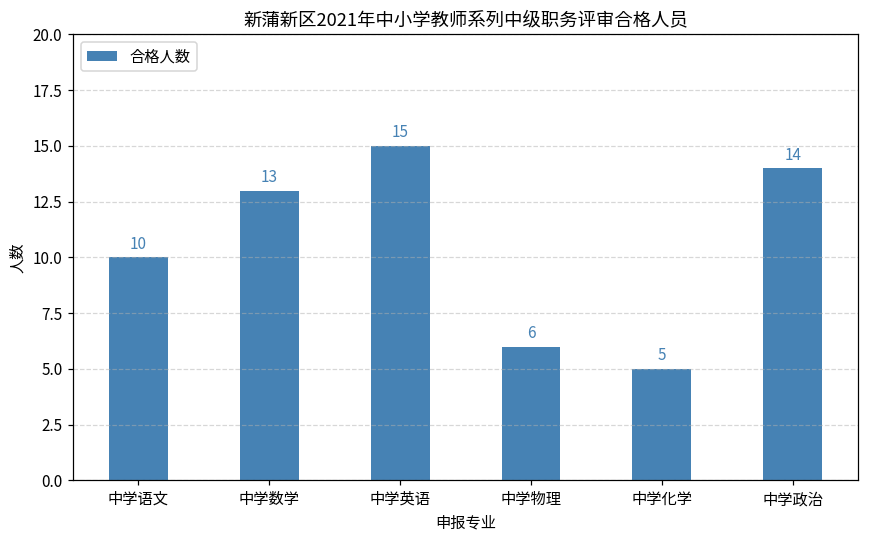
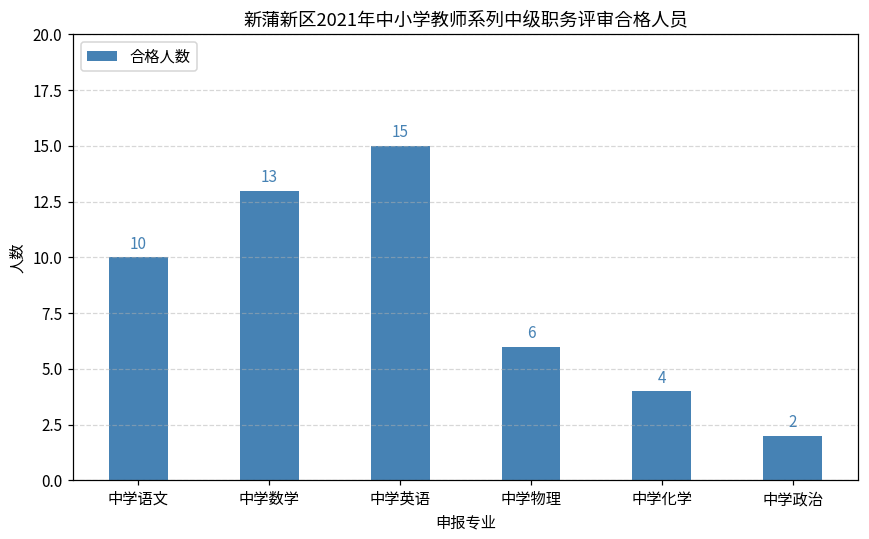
中学化学: 5 -> 4
中学政治: 14 -> 2
